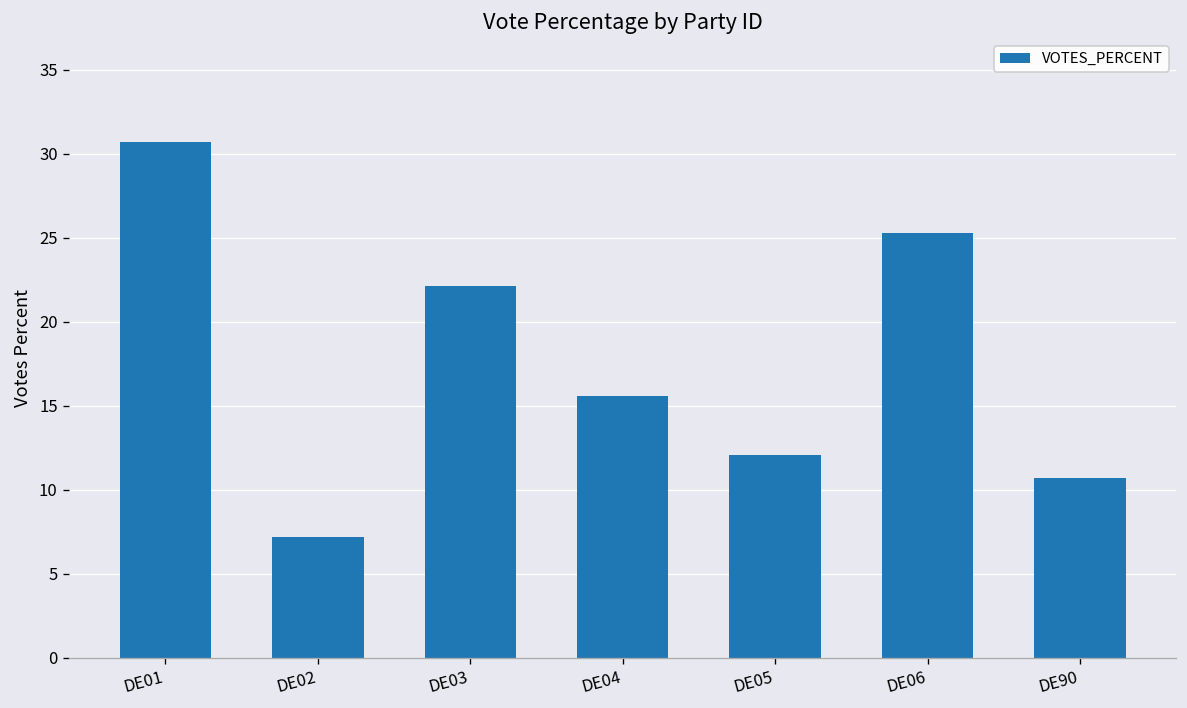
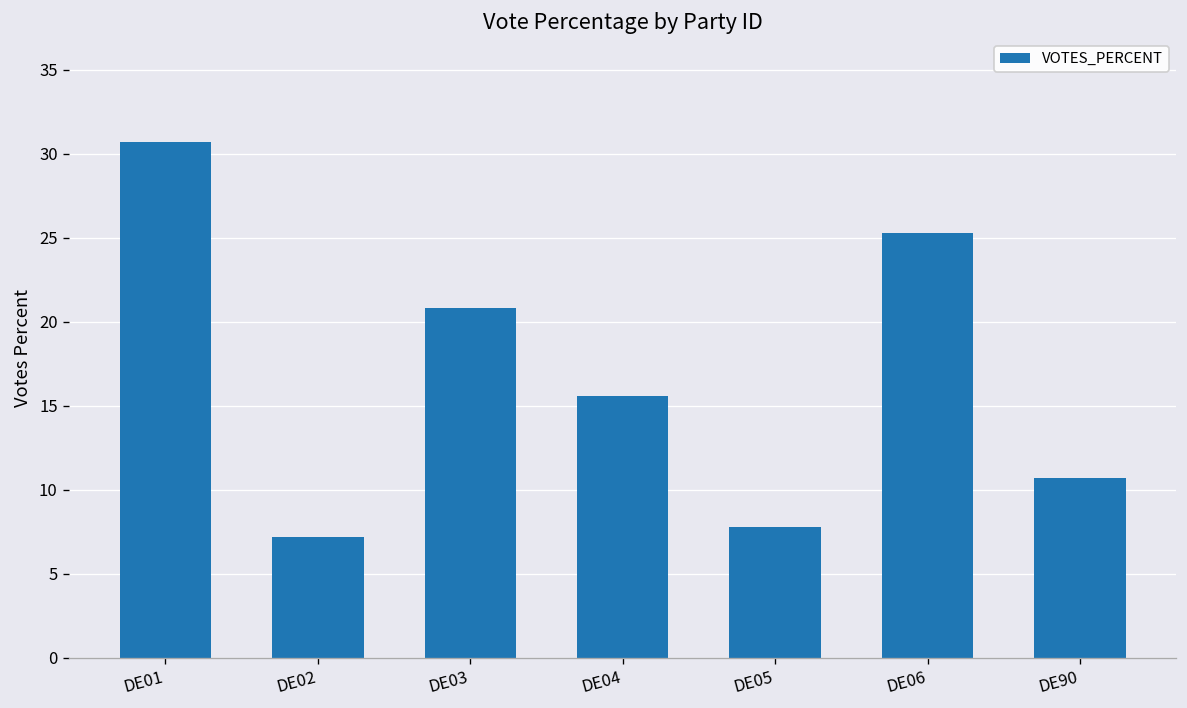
DE03: 22.1 -> 20.8
DE05: 12.1 -> 7.8
